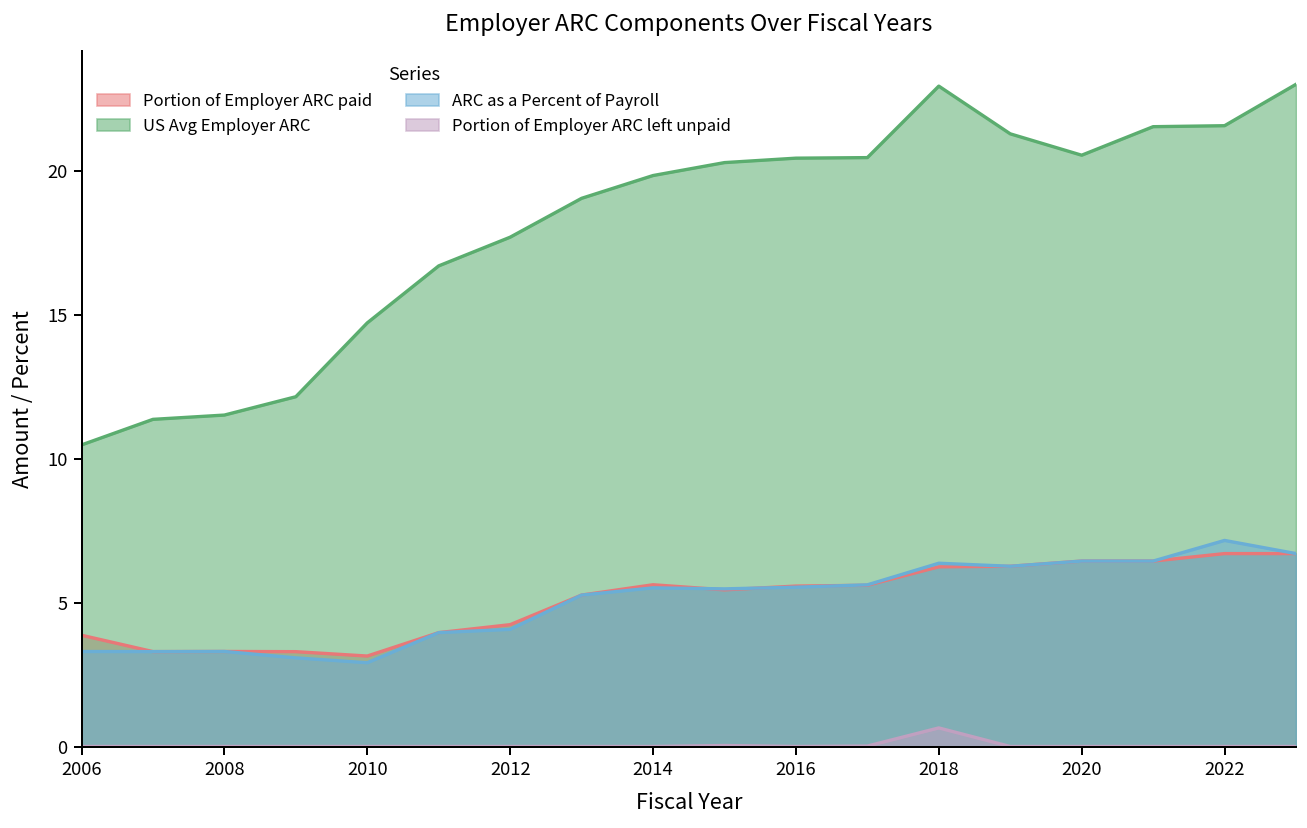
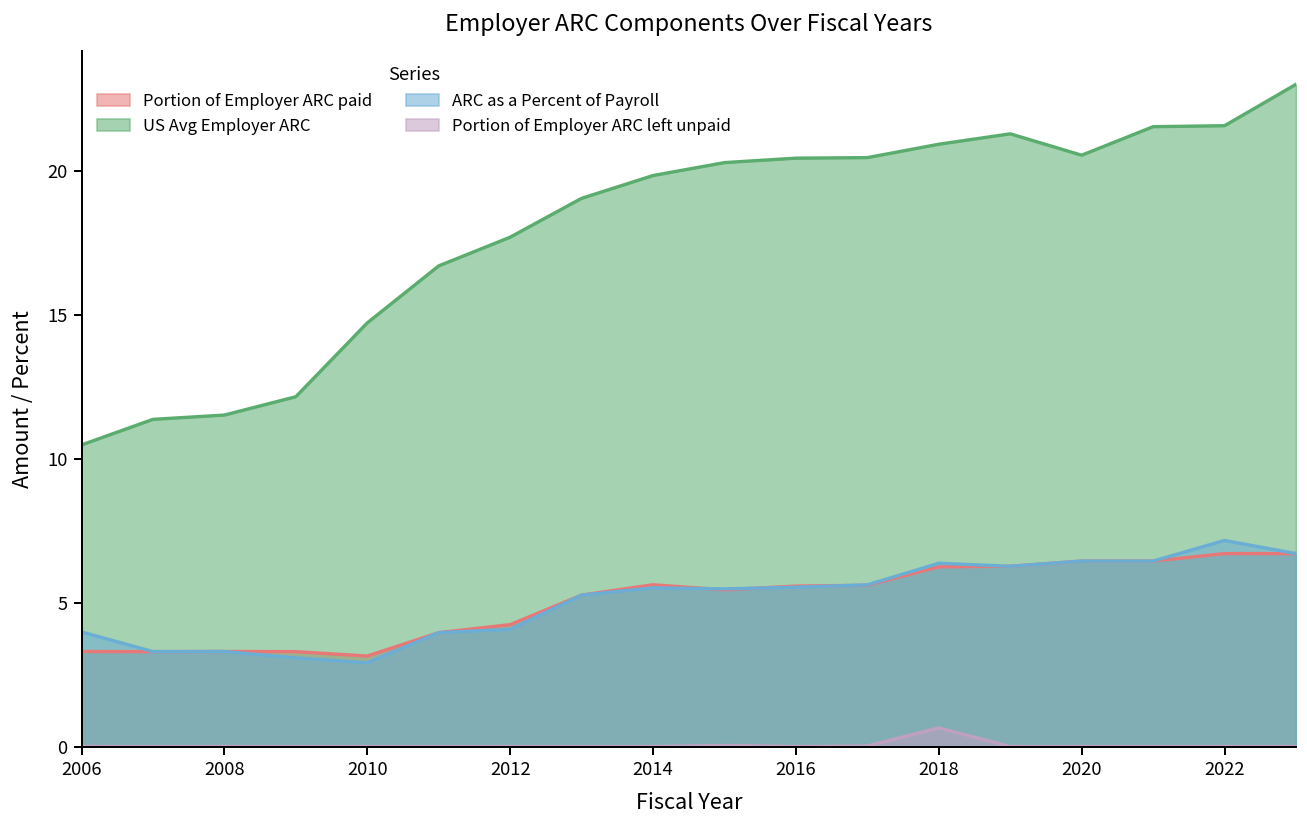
Portion of Employer ARC paid, 2006: 3.9 -> 3.3
ARC as a Percent of Payroll, 2006: 3.3 -> 4.0
US Avg Employer ARC, 2018: 22.9 -> 20.9
